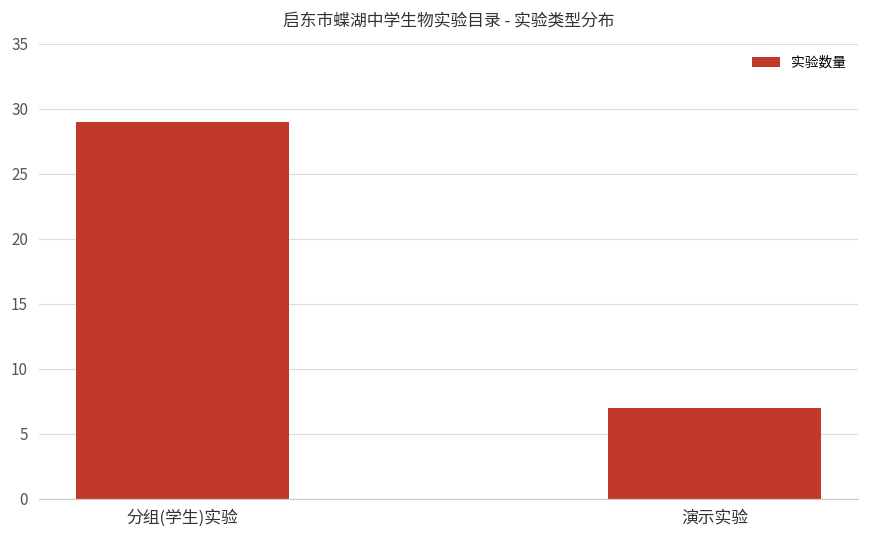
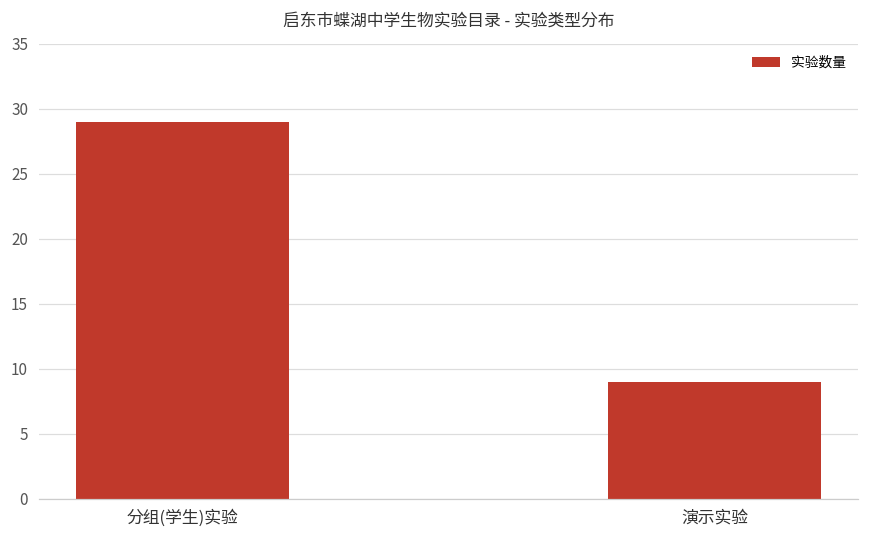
演示实验: 7 -> 9
